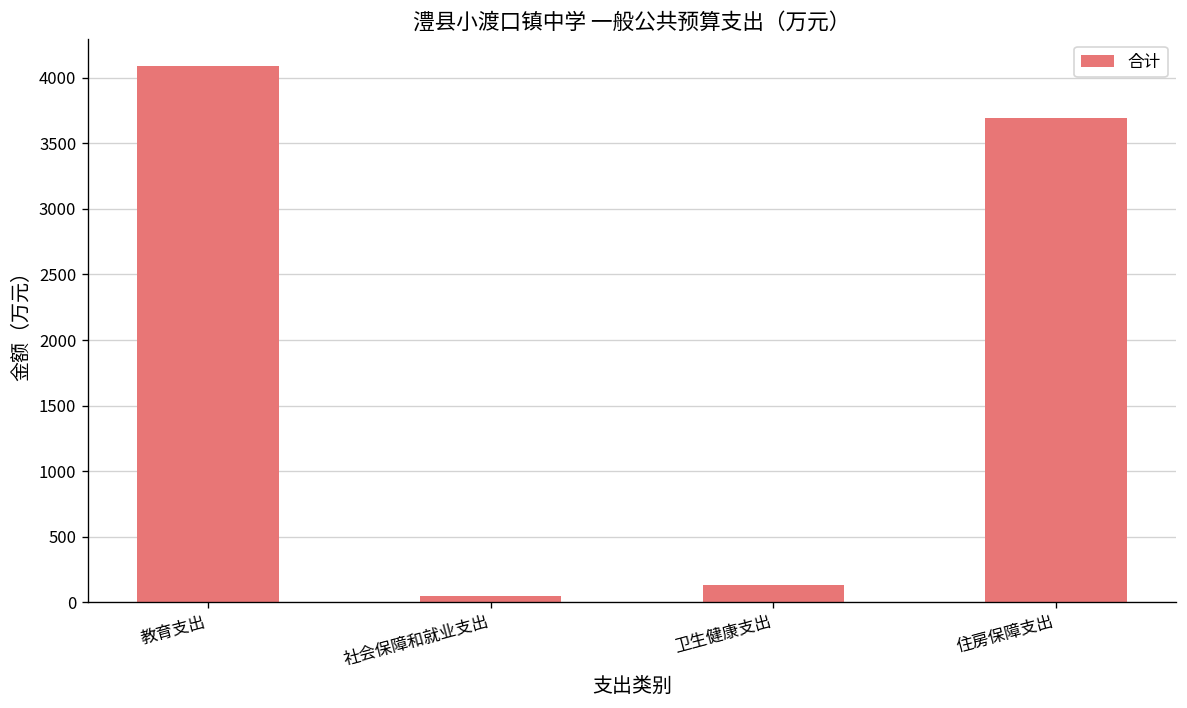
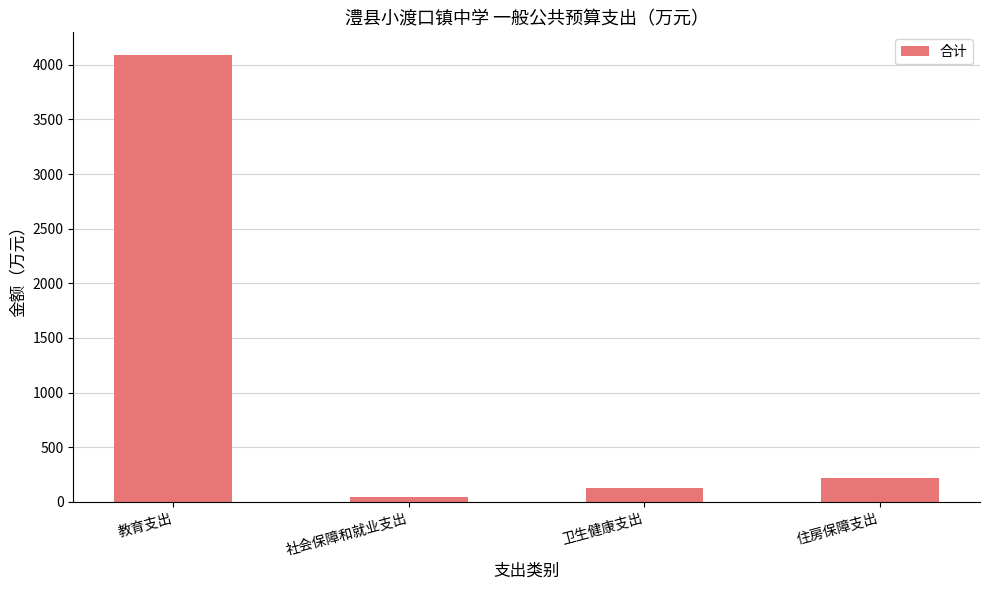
住房保障支出: 3690 -> 220
